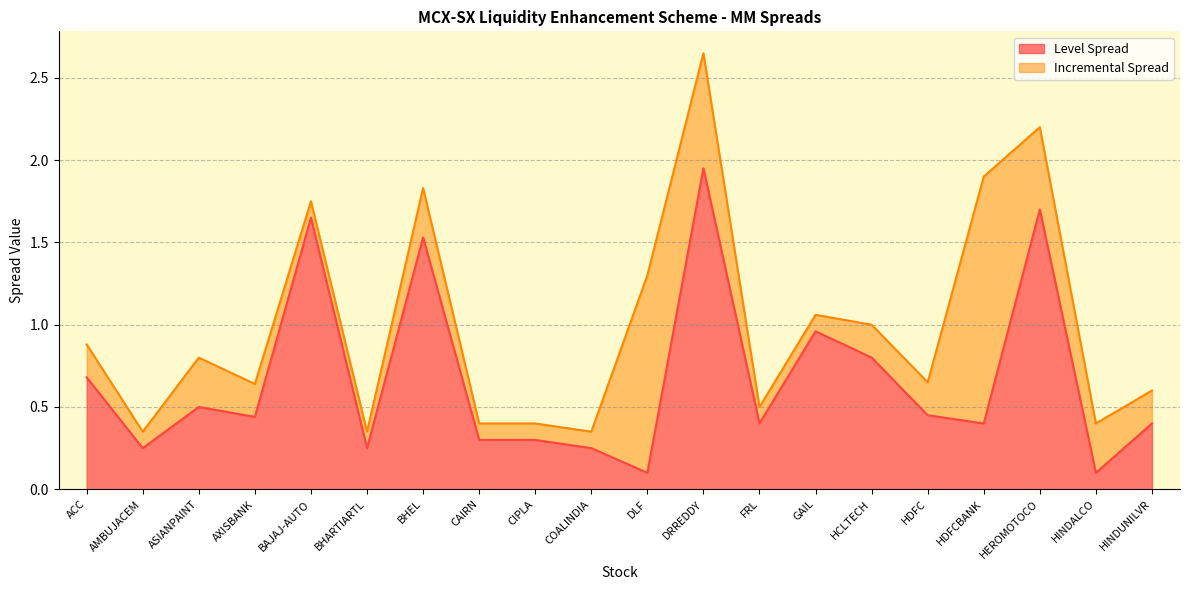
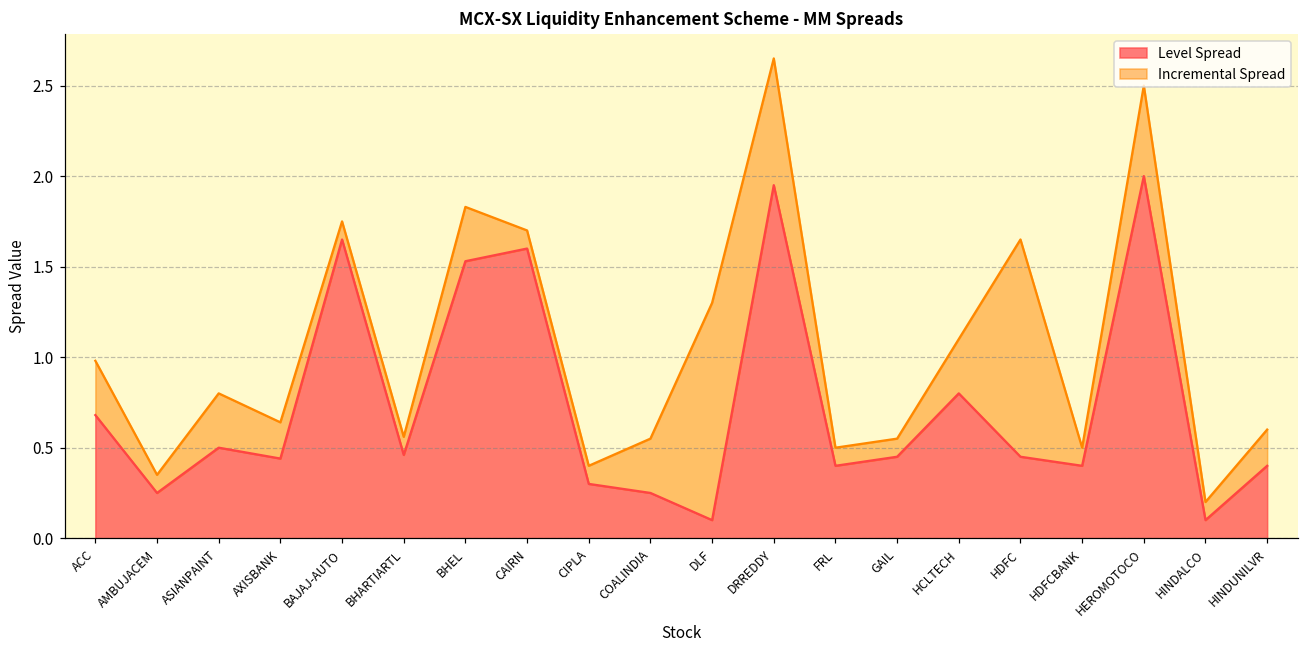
Incremental Spread, ACC: 0.2 -> 0.3
Level Spread, BHARTIARTL: 0.25 -> 0.46
Level Spread, CAIRN: 0.3 -> 1.6
Incremental Spread, COALINDIA: 0.1 -> 0.3
Level Spread, GAIL: 0.96 -> 0.45
Incremental Spread, HCLTECH: 0.2 -> 0.3
Incremental Spread, HDFC: 0.2 -> 1.2
Incremental Spread, HDFCBANK: 1.5 -> 0.1
Level Spread, HEROMOTOCO: 1.7 -> 2.0
Incremental Spread, HINDALCO: 0.3 -> 0.1
